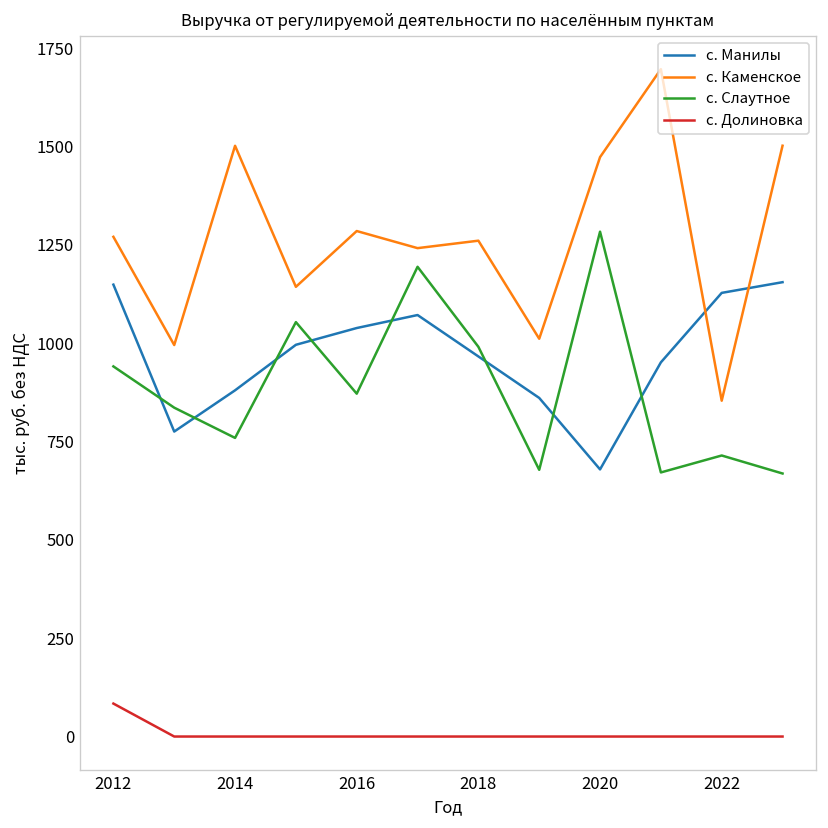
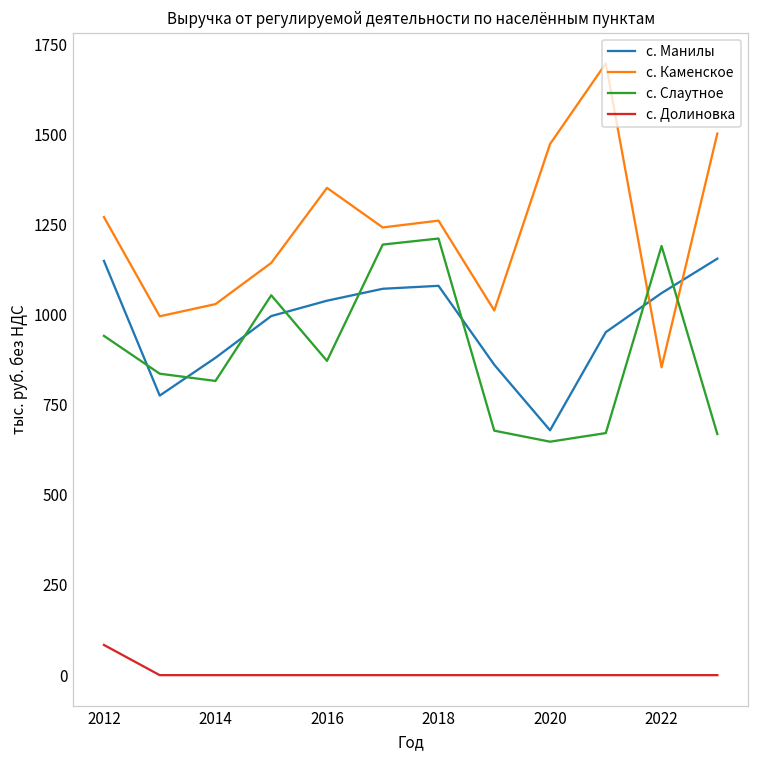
с. Каменское, 2014: 1500 -> 1030
с. Слаутное, 2014: 760 -> 820
с. Каменское, 2016: 1280 -> 1350
с. Манилы, 2018: 970 -> 1080
с. Слаутное, 2018: 990 -> 1210
с. Слаутное, 2020: 1280 -> 650
с. Манилы, 2022: 1130 -> 1060
с. Слаутное, 2022: 710 -> 1190
